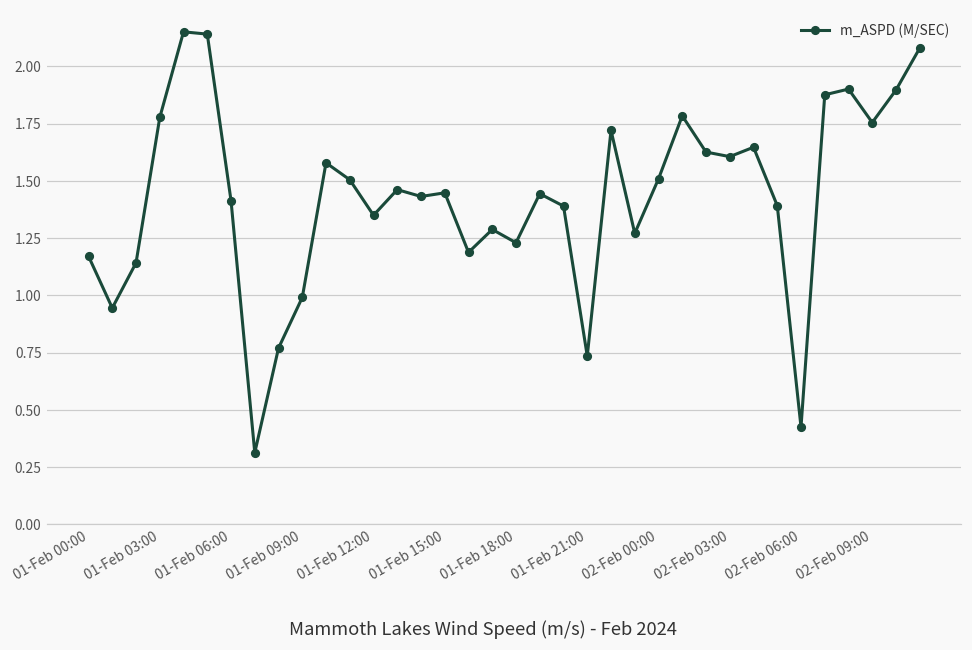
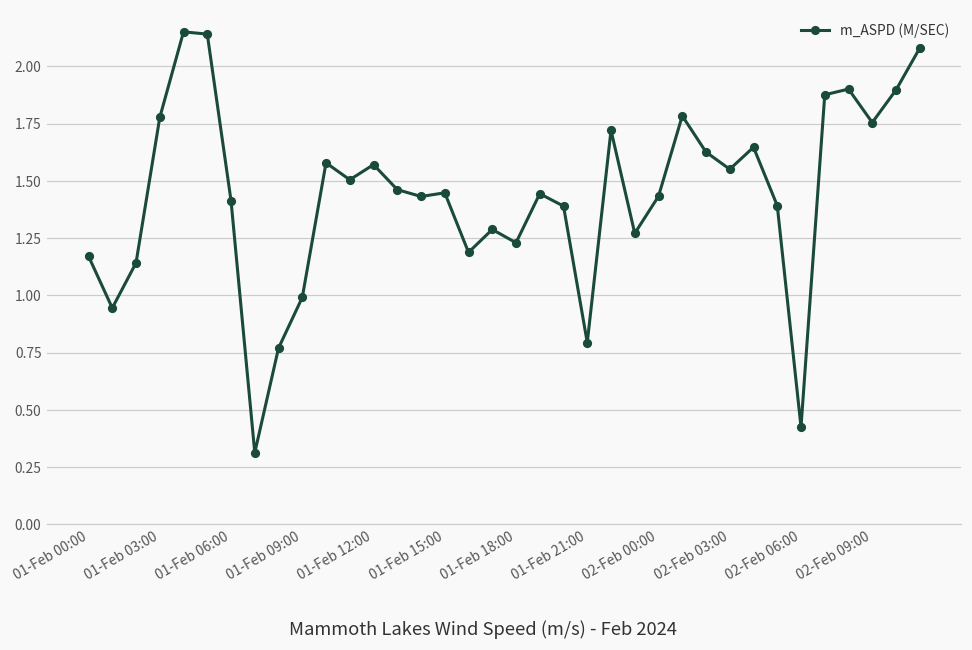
01-Feb 12:00: 1.35 -> 1.57
01-Feb 21:00: 0.74 -> 0.79
02-Feb 00:00: 1.51 -> 1.43
02-Feb 03:00: 1.61 -> 1.55
